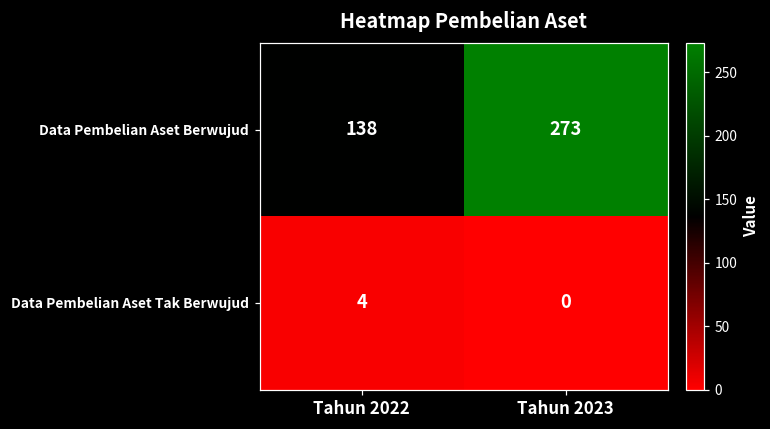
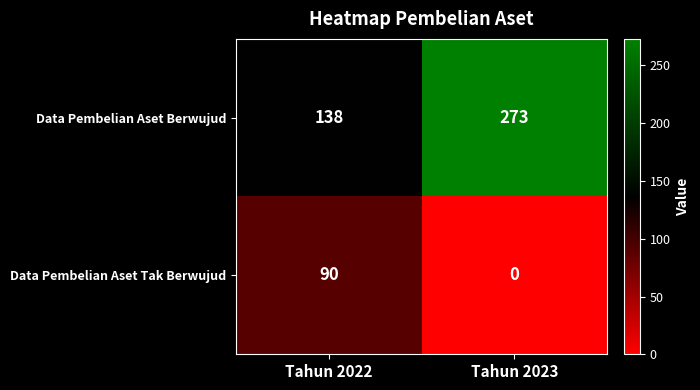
Data Pembelian Aset Tak Berwujud, Tahun 2022: 4 -> 90
